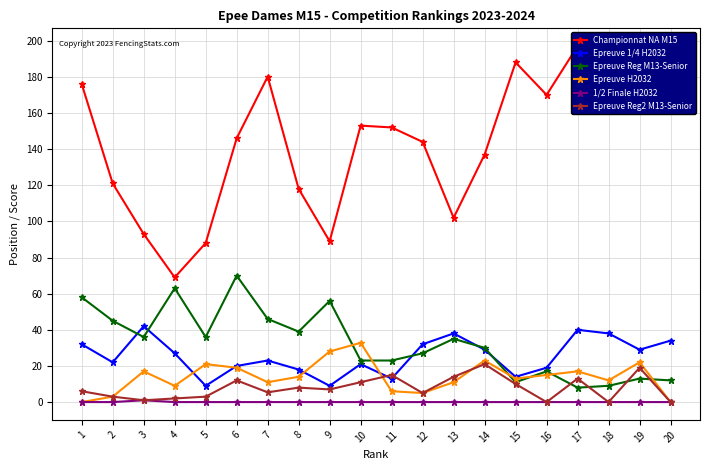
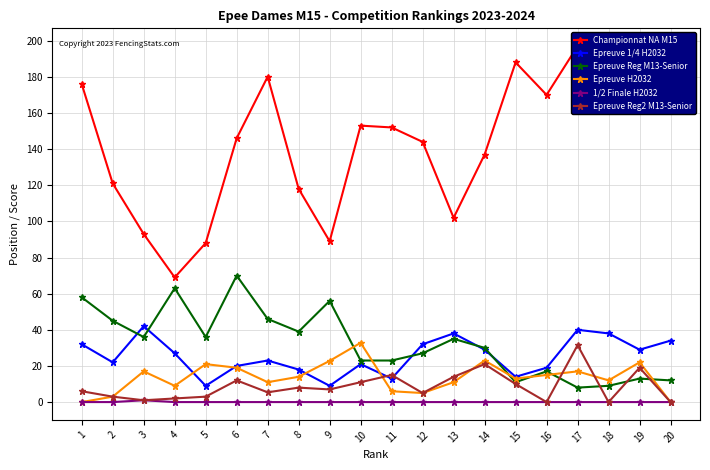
Epreuve H2032, 9: 28 -> 23
Epreuve Reg2 M13-Senior, 17: 13 -> 32
